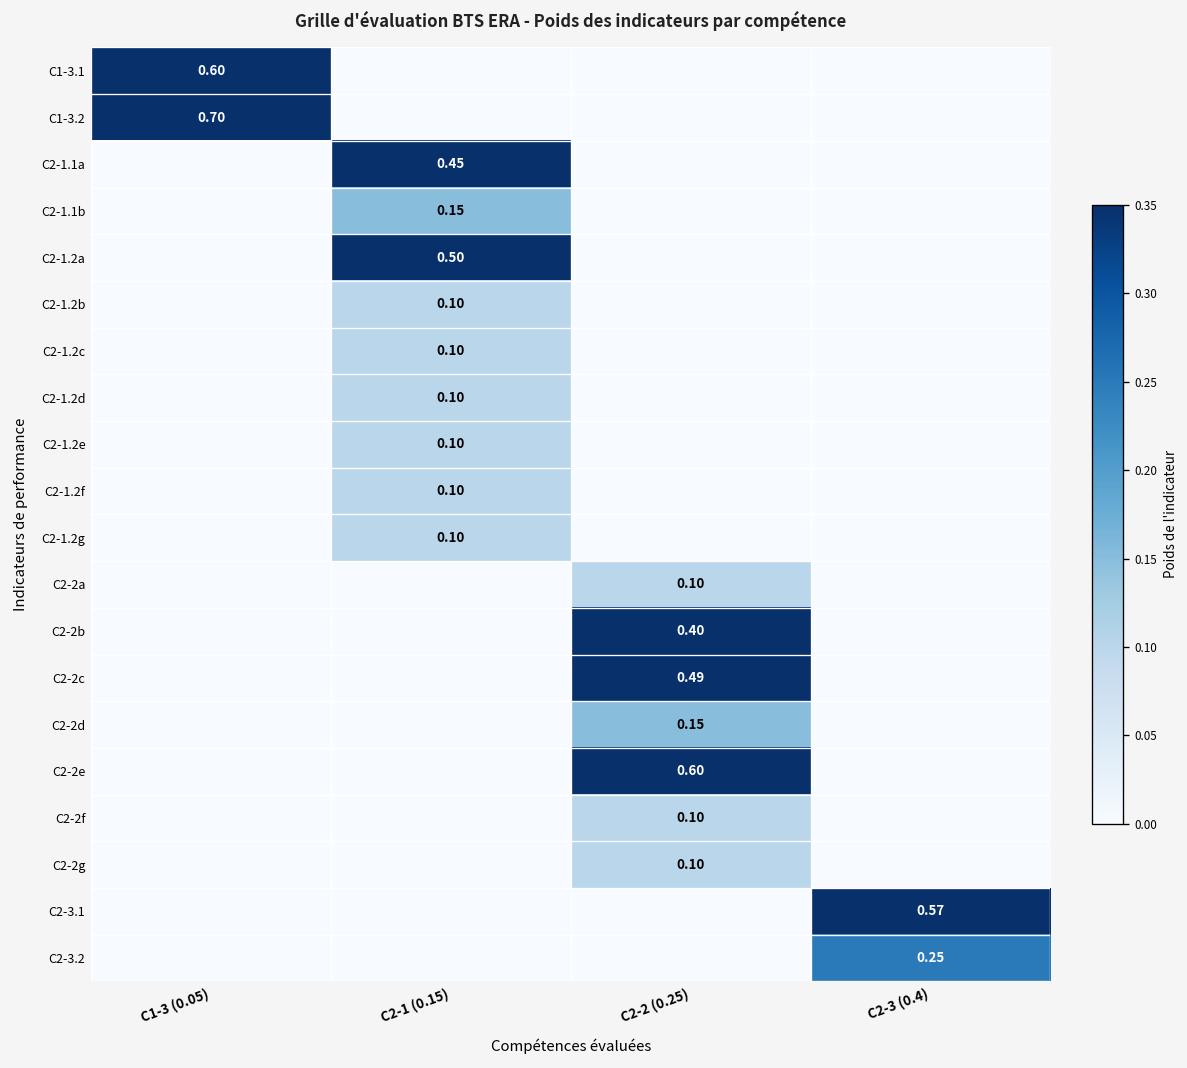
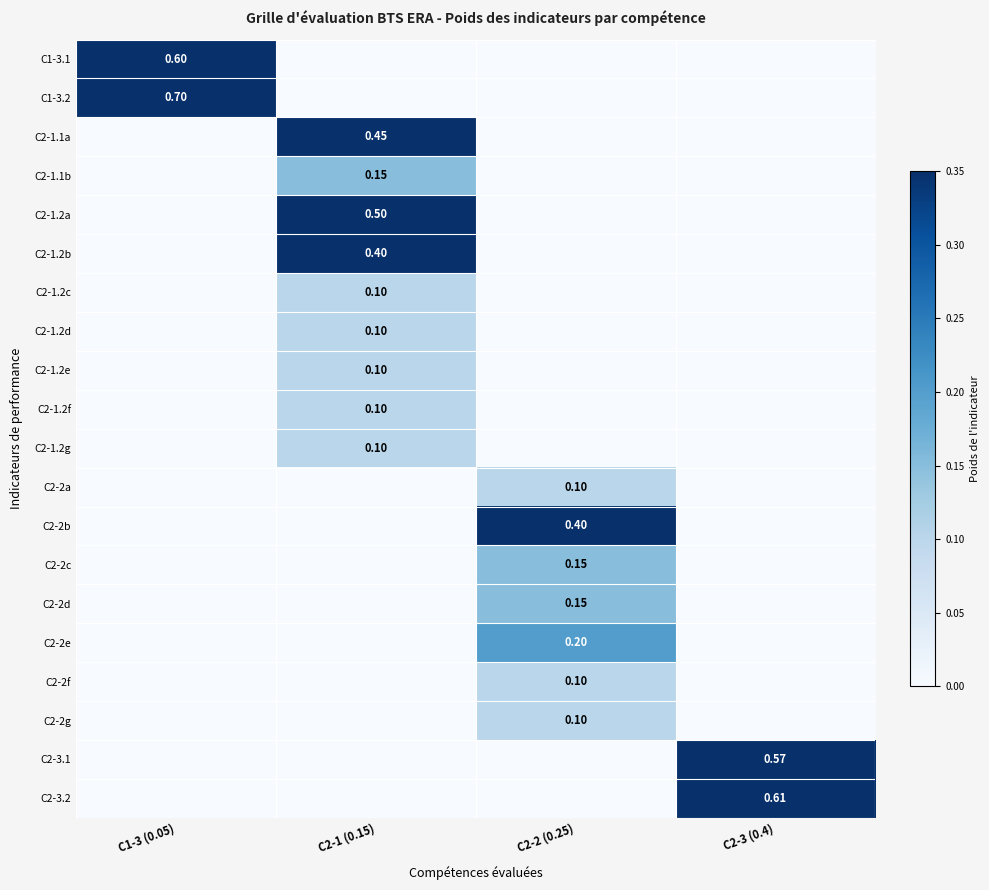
C2-1.2b, C2-1 (0.15): 0.10 -> 0.40
C2-2c, C2-2 (0.25): 0.49 -> 0.15
C2-2e, C2-2 (0.25): 0.60 -> 0.20
C2-3.2, C2-3 (0.4): 0.25 -> 0.61
